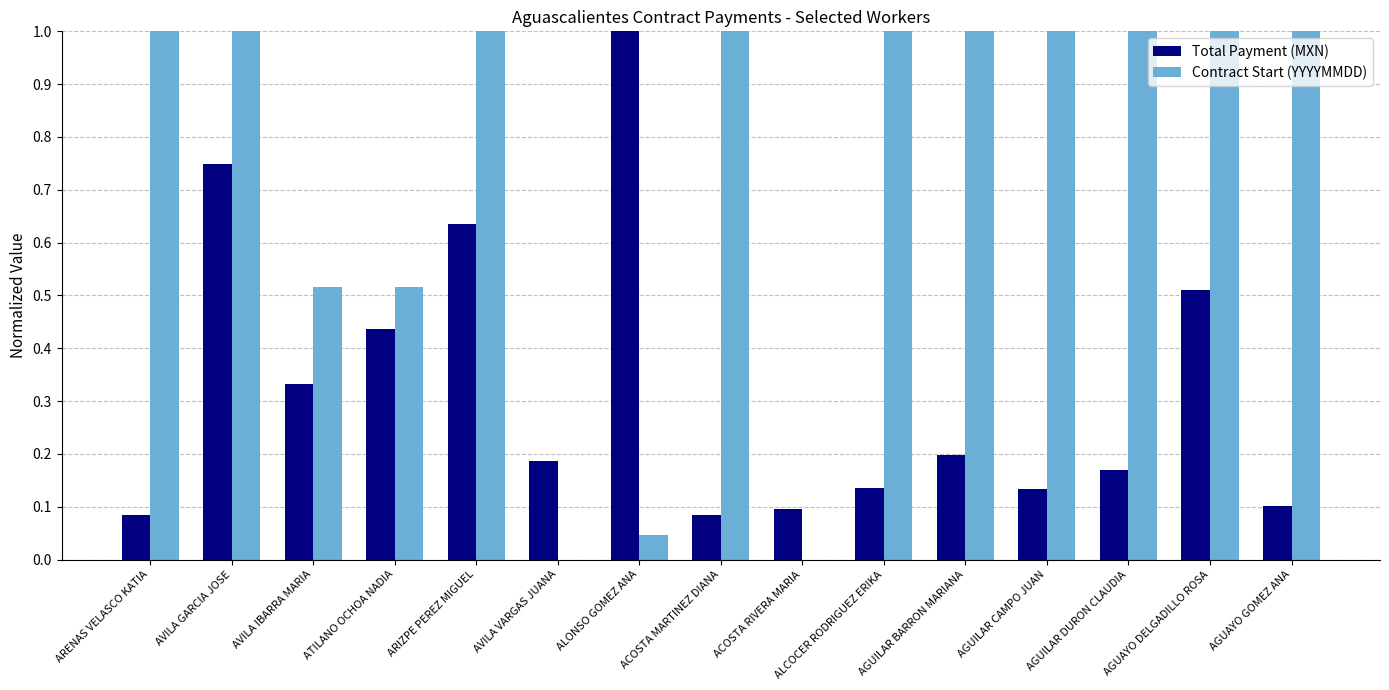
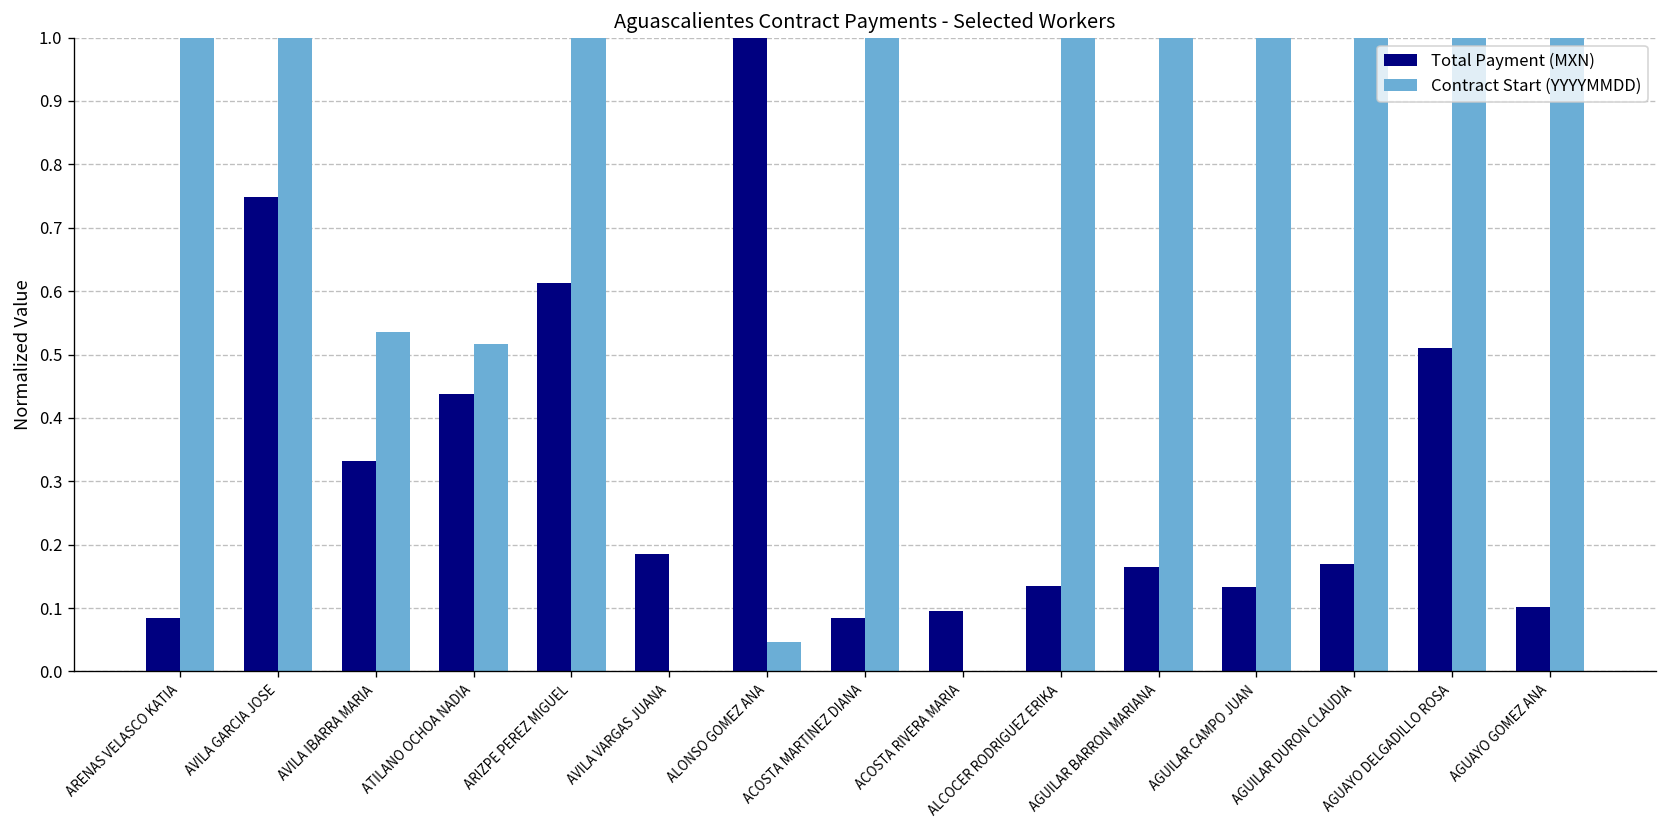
Contract Start (YYYYMMDD), AVILA IBARRA MARIA: 0.52 -> 0.53
Total Payment (MXN), ARIZPE PEREZ MIGUEL: 0.64 -> 0.61
Total Payment (MXN), AGUILAR BARRON MARIANA: 0.20 -> 0.16
